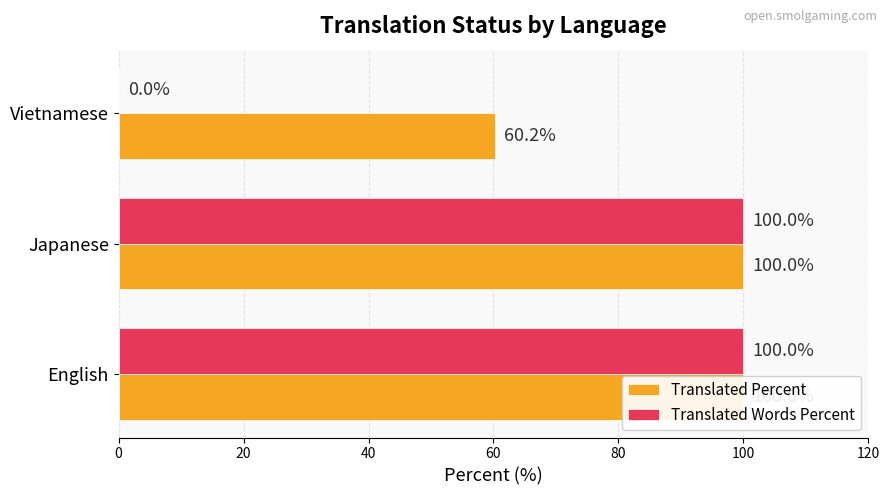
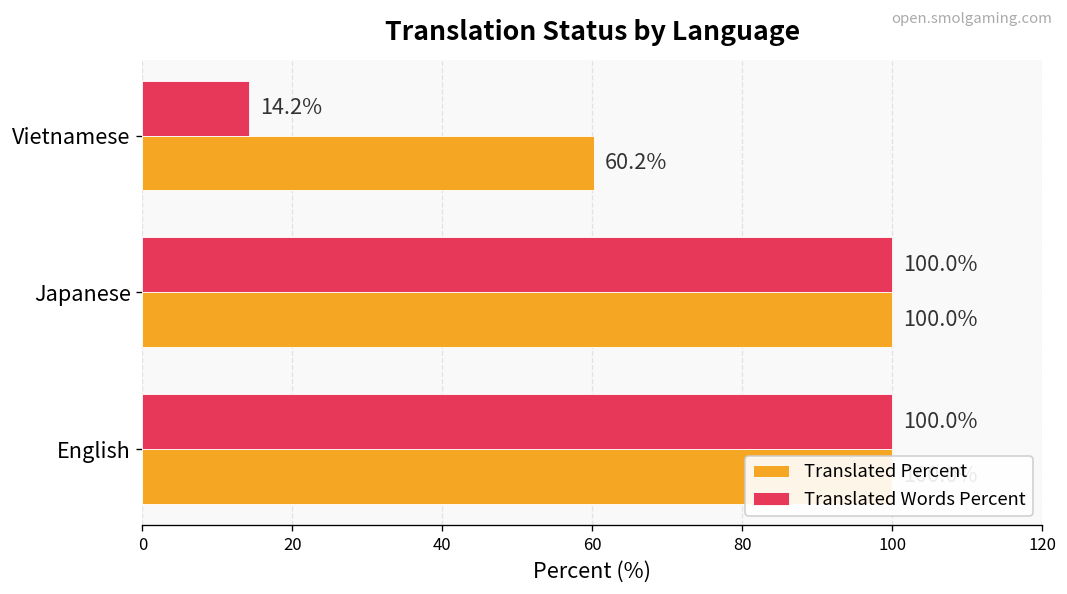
Translated Words Percent, Vietnamese: 0.0% -> 14.2%
